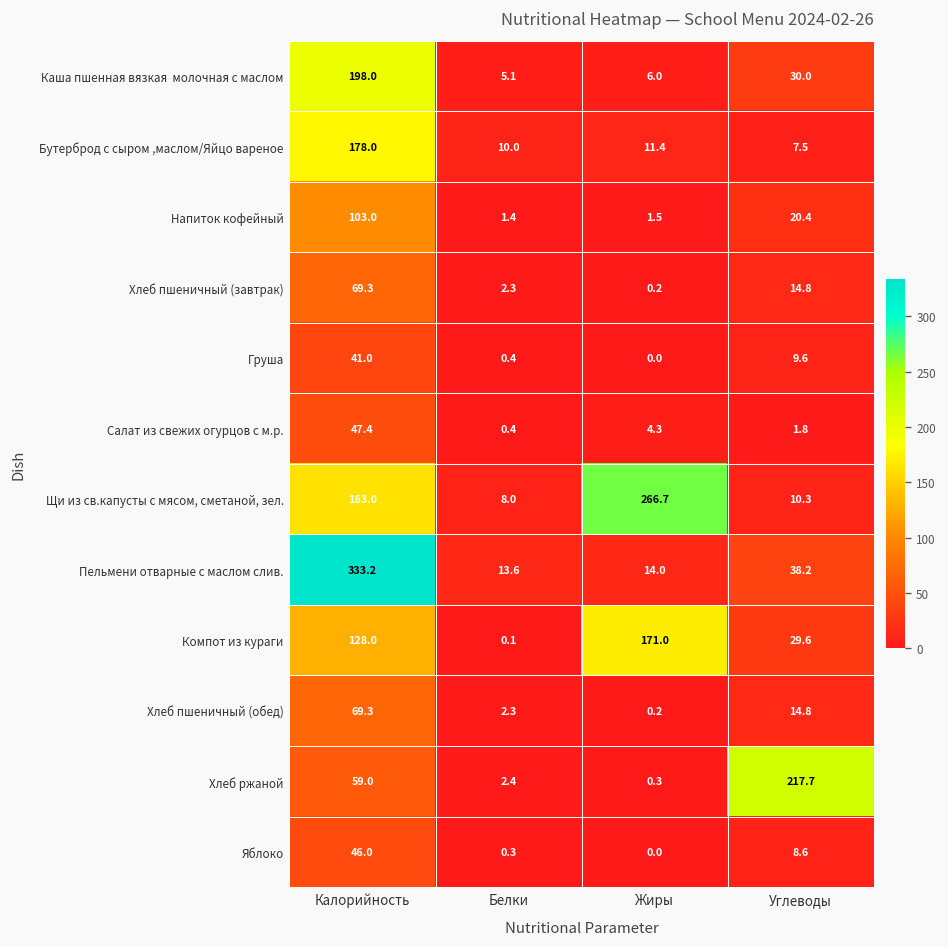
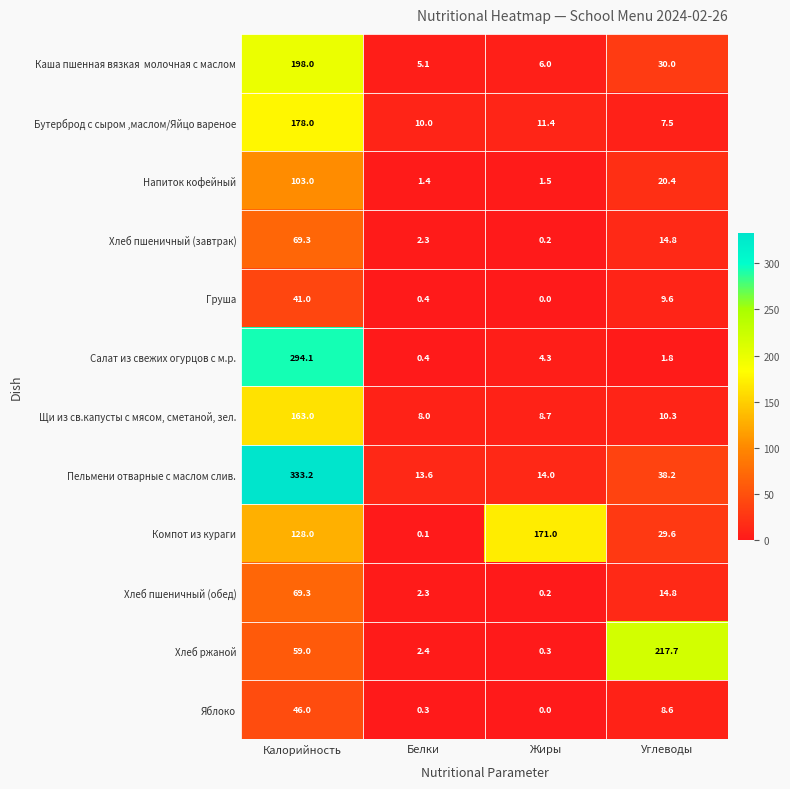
Салат из свежих огурцов с м.р., Калорийность: 47.4 -> 294.1
Щи из св.капусты с мясом, сметаной, зел., Жиры: 266.7 -> 8.7
